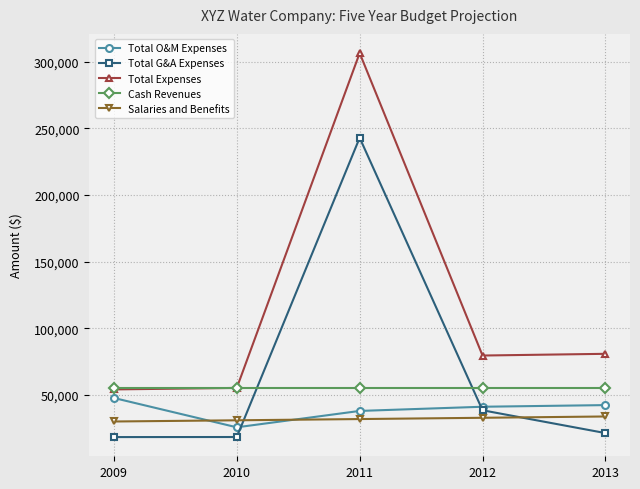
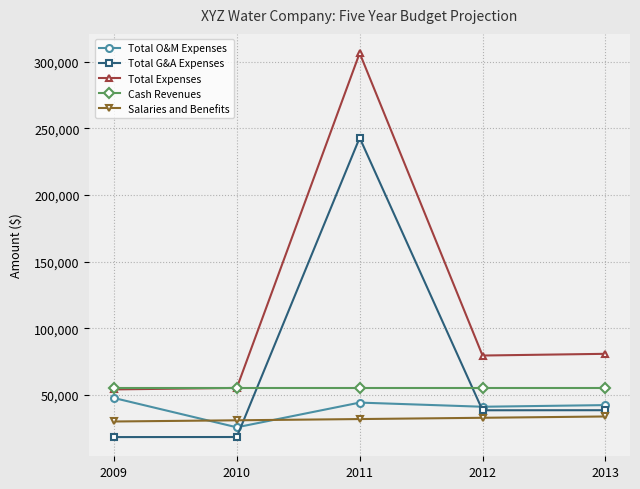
Total O&M Expenses, 2011: 38,000 -> 44,000
Total G&A Expenses, 2013: 21,000 -> 38,000
